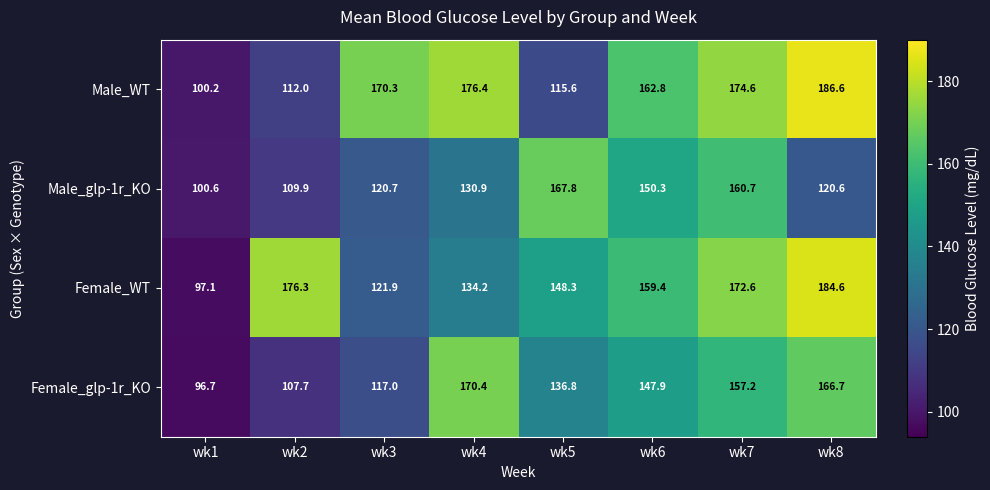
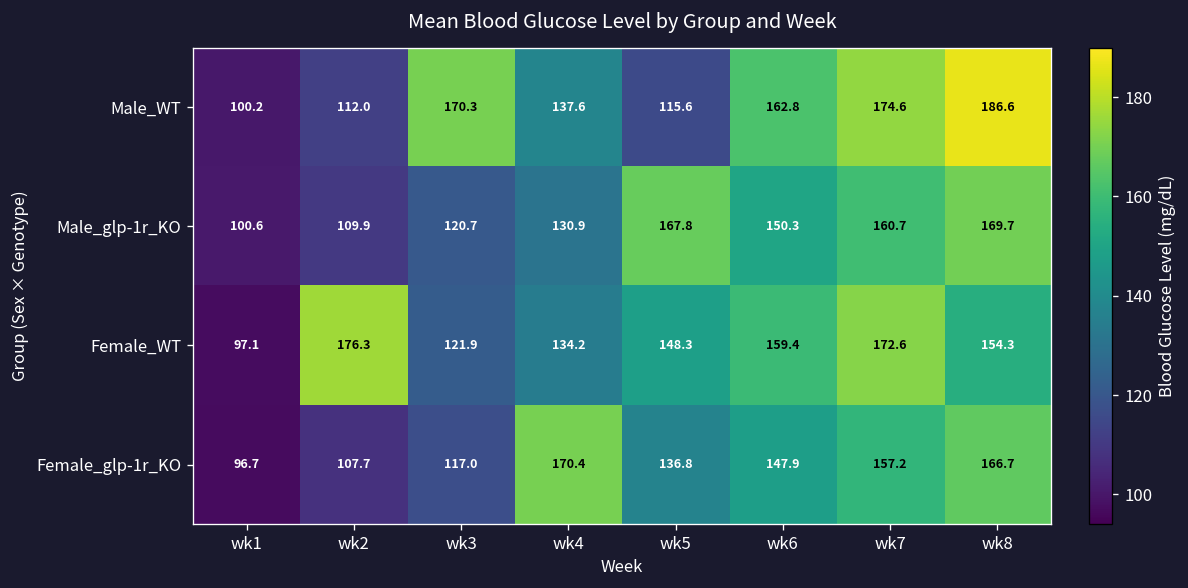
Male_WT, wk4: 176.4 -> 137.6
Male_glp-1r_KO, wk8: 120.6 -> 169.7
Female_WT, wk8: 184.6 -> 154.3
